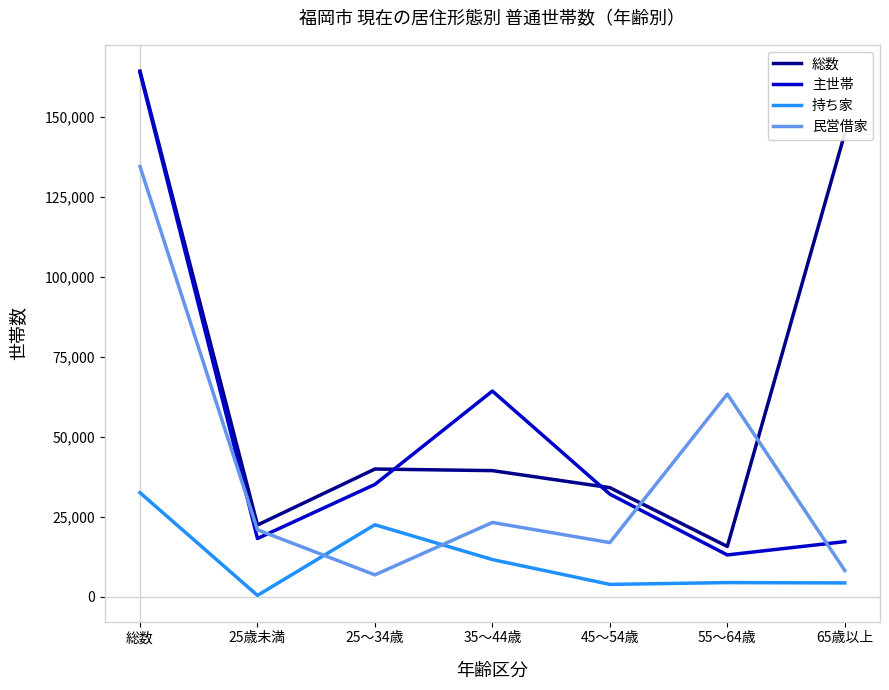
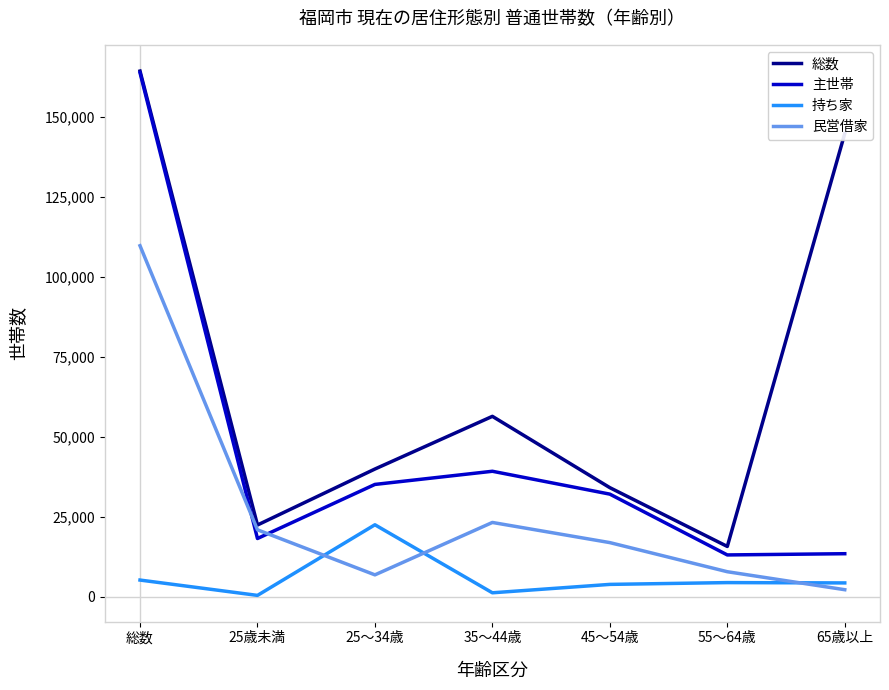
持ち家, 総数: 33,000 -> 5,000
民営借家, 総数: 135,000 -> 110,000
総数, 35～44歳: 40,000 -> 56,000
主世帯, 35～44歳: 64,000 -> 39,000
持ち家, 35～44歳: 12,000 -> 1,000
民営借家, 55～64歳: 63,000 -> 8,000
主世帯, 65歳以上: 17,000 -> 14,000
民営借家, 65歳以上: 8,000 -> 2,000
